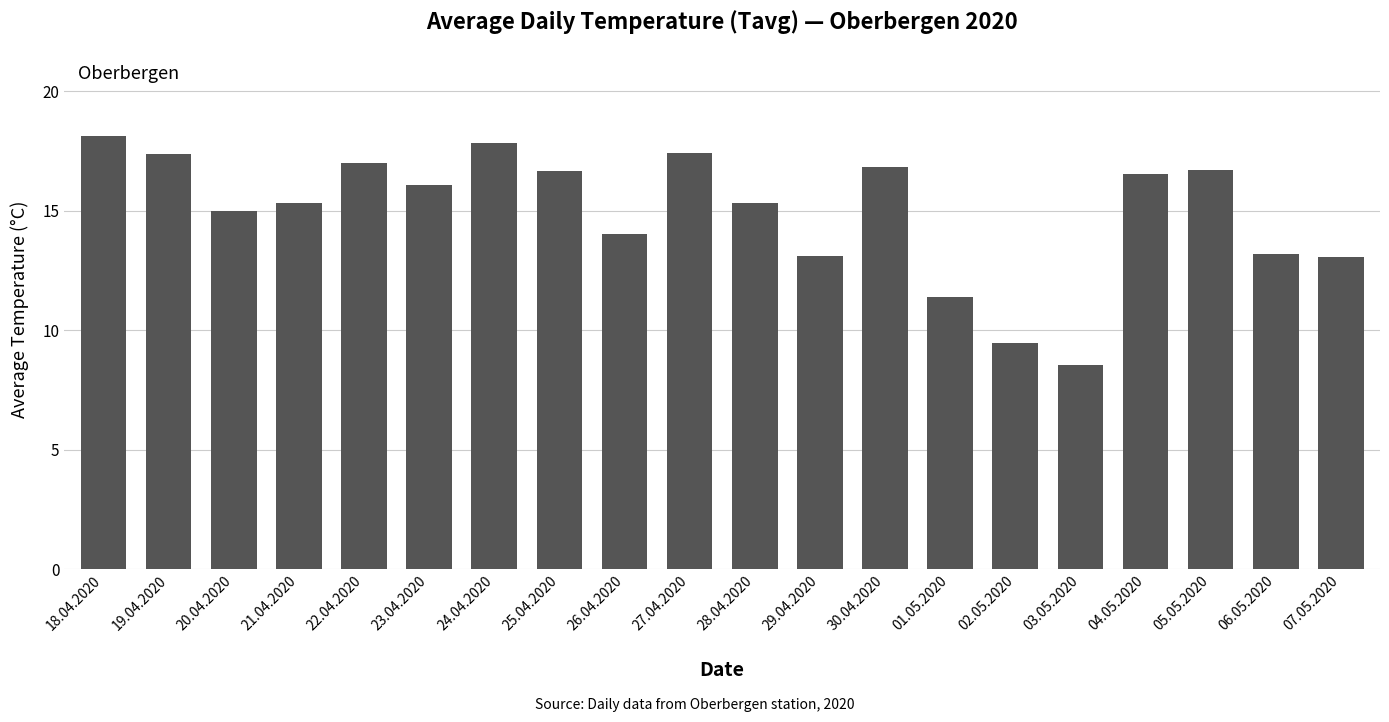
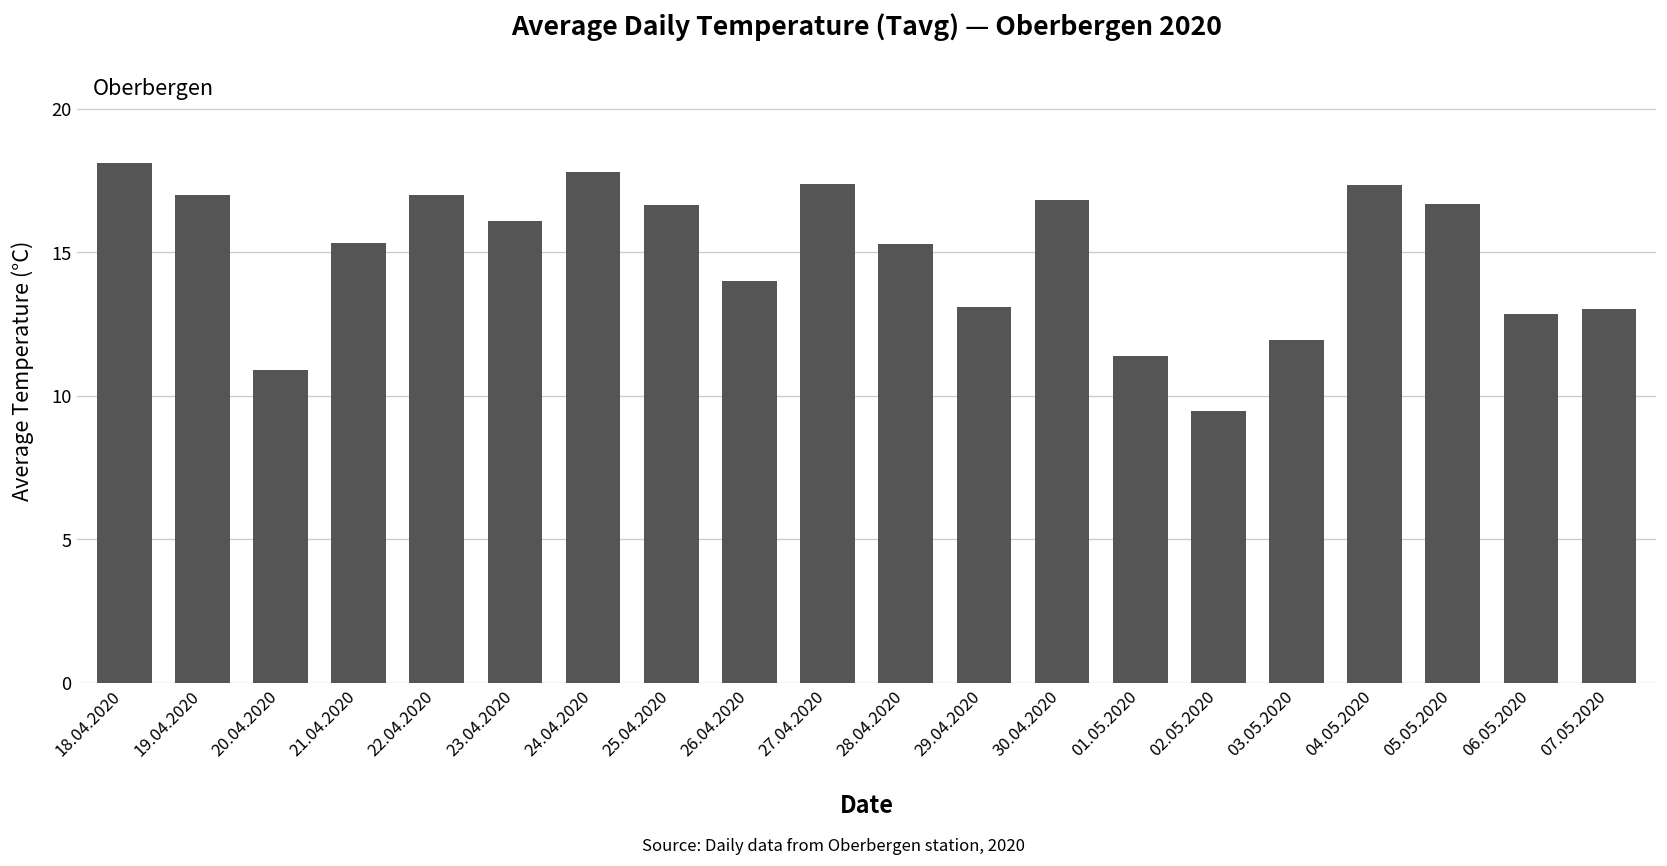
19.04.2020: 17.4 -> 17.0
20.04.2020: 15.0 -> 10.9
03.05.2020: 8.5 -> 11.9
04.05.2020: 16.5 -> 17.4
06.05.2020: 13.2 -> 12.9
